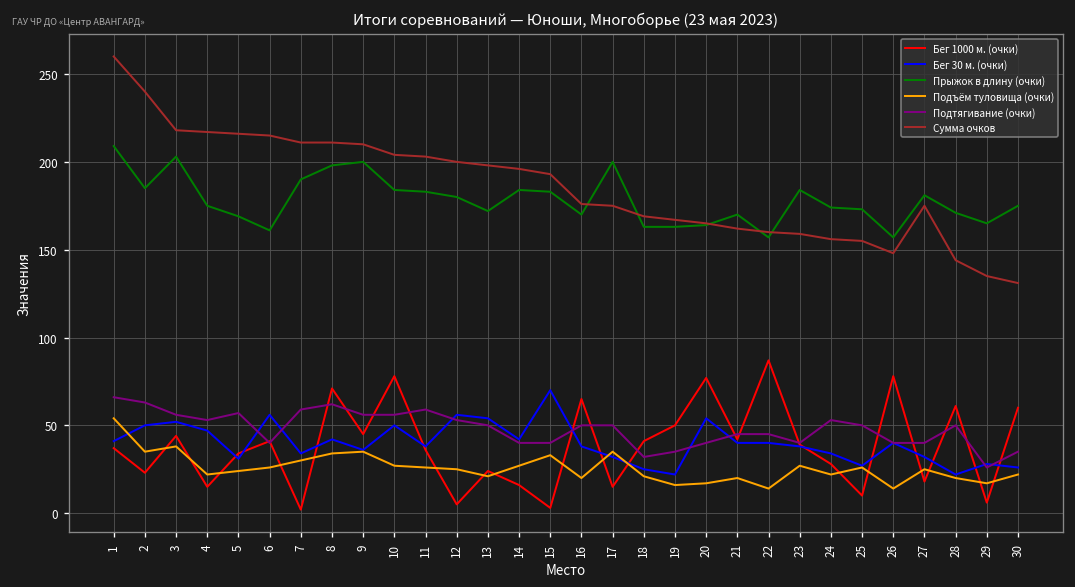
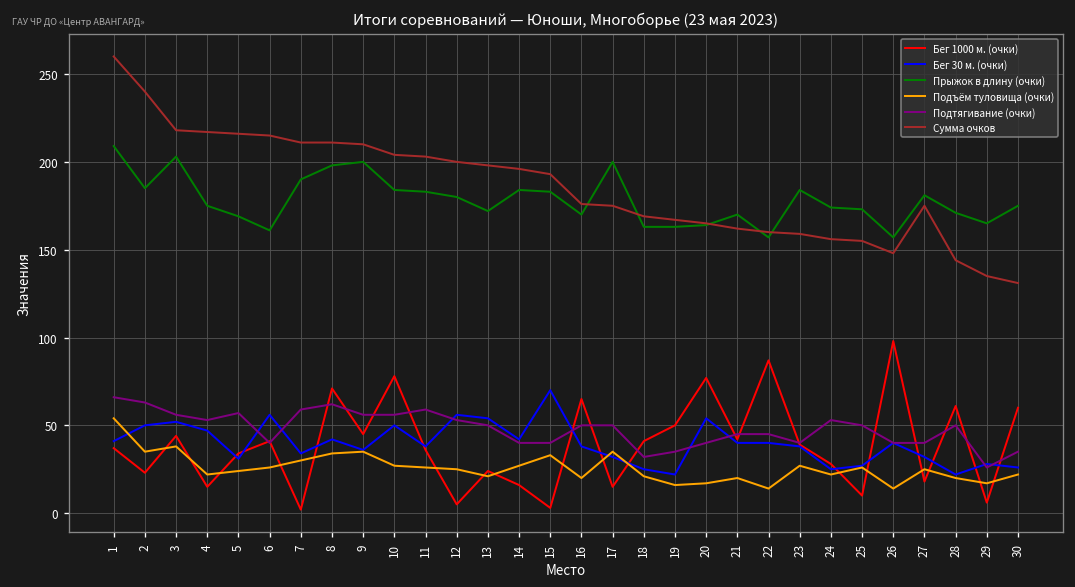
Бег 30 м. (очки), 24: 34 -> 25
Бег 1000 м. (очки), 26: 78 -> 98
